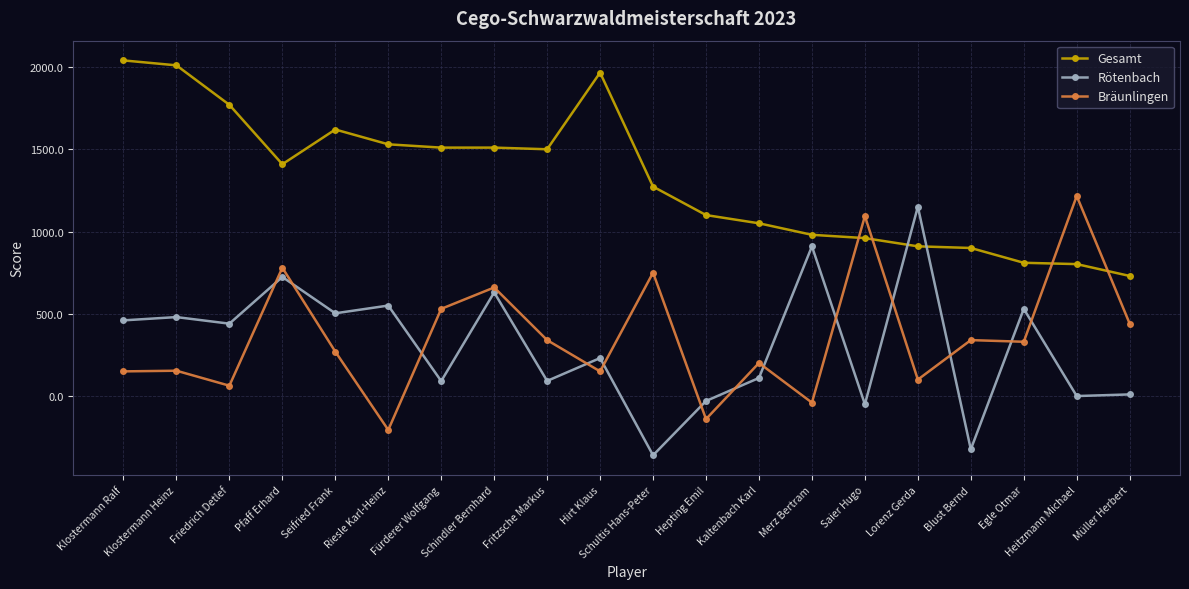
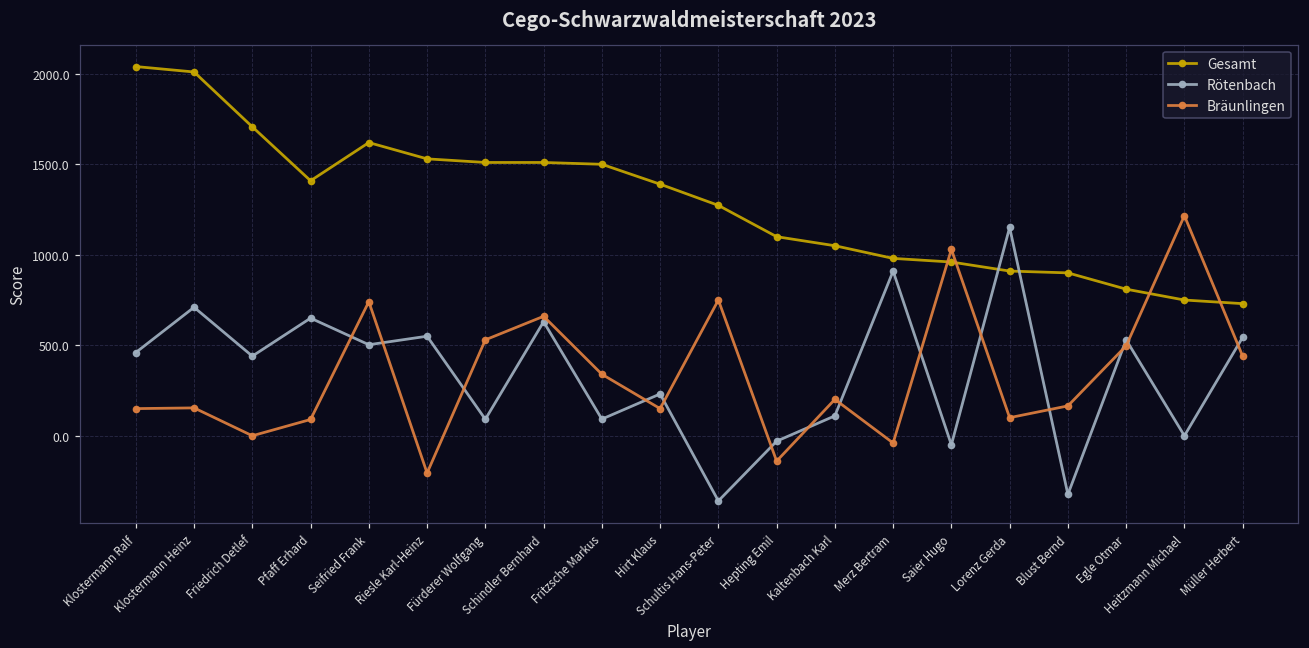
Rötenbach, Klostermann Heinz: 480 -> 710
Gesamt, Friedrich Detlef: 1770 -> 1710
Bräunlingen, Friedrich Detlef: 60 -> 0
Rötenbach, Pfaff Erhard: 720 -> 650
Bräunlingen, Pfaff Erhard: 780 -> 90
Bräunlingen, Seifried Frank: 270 -> 740
Gesamt, Hirt Klaus: 1970 -> 1390
Bräunlingen, Saier Hugo: 1090 -> 1030
Bräunlingen, Blust Bernd: 340 -> 170
Bräunlingen, Egle Otmar: 330 -> 500
Gesamt, Heitzmann Michael: 800 -> 750
Rötenbach, Müller Herbert: 10 -> 540
